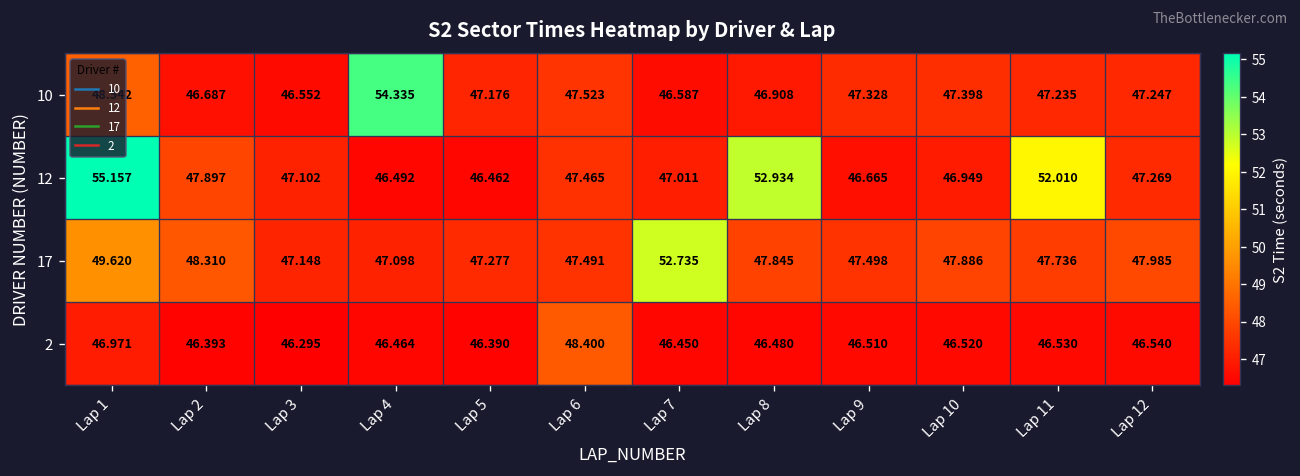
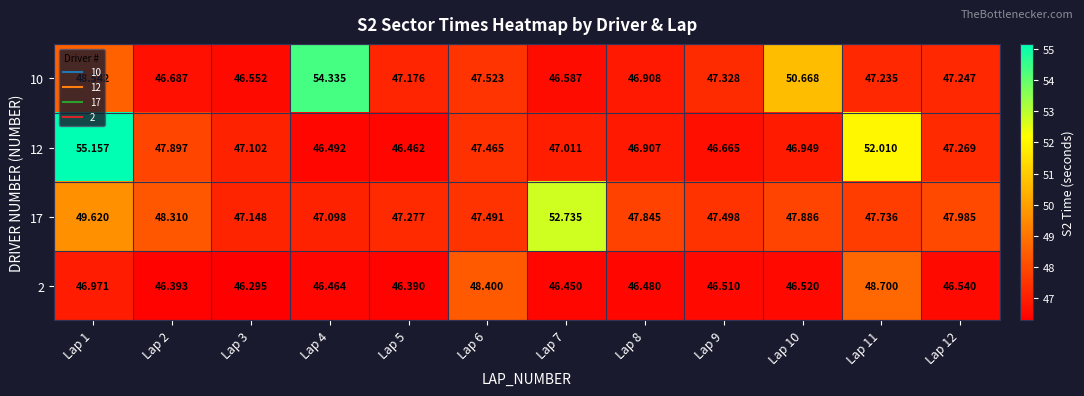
10, Lap 10: 47.398 -> 50.668
12, Lap 8: 52.934 -> 46.907
2, Lap 11: 46.530 -> 48.700
